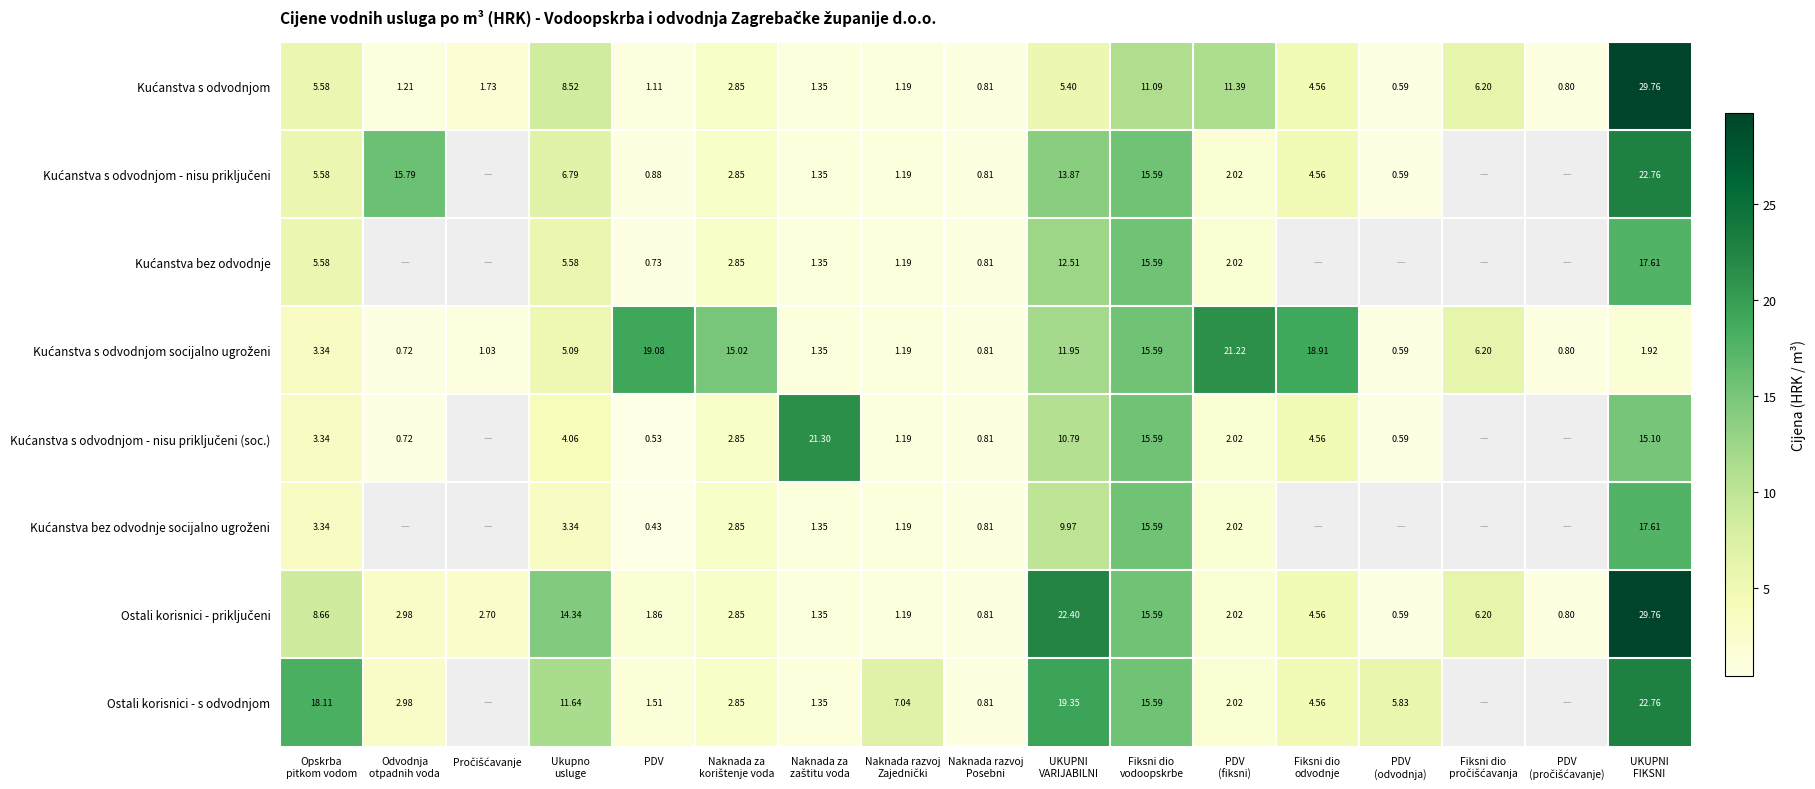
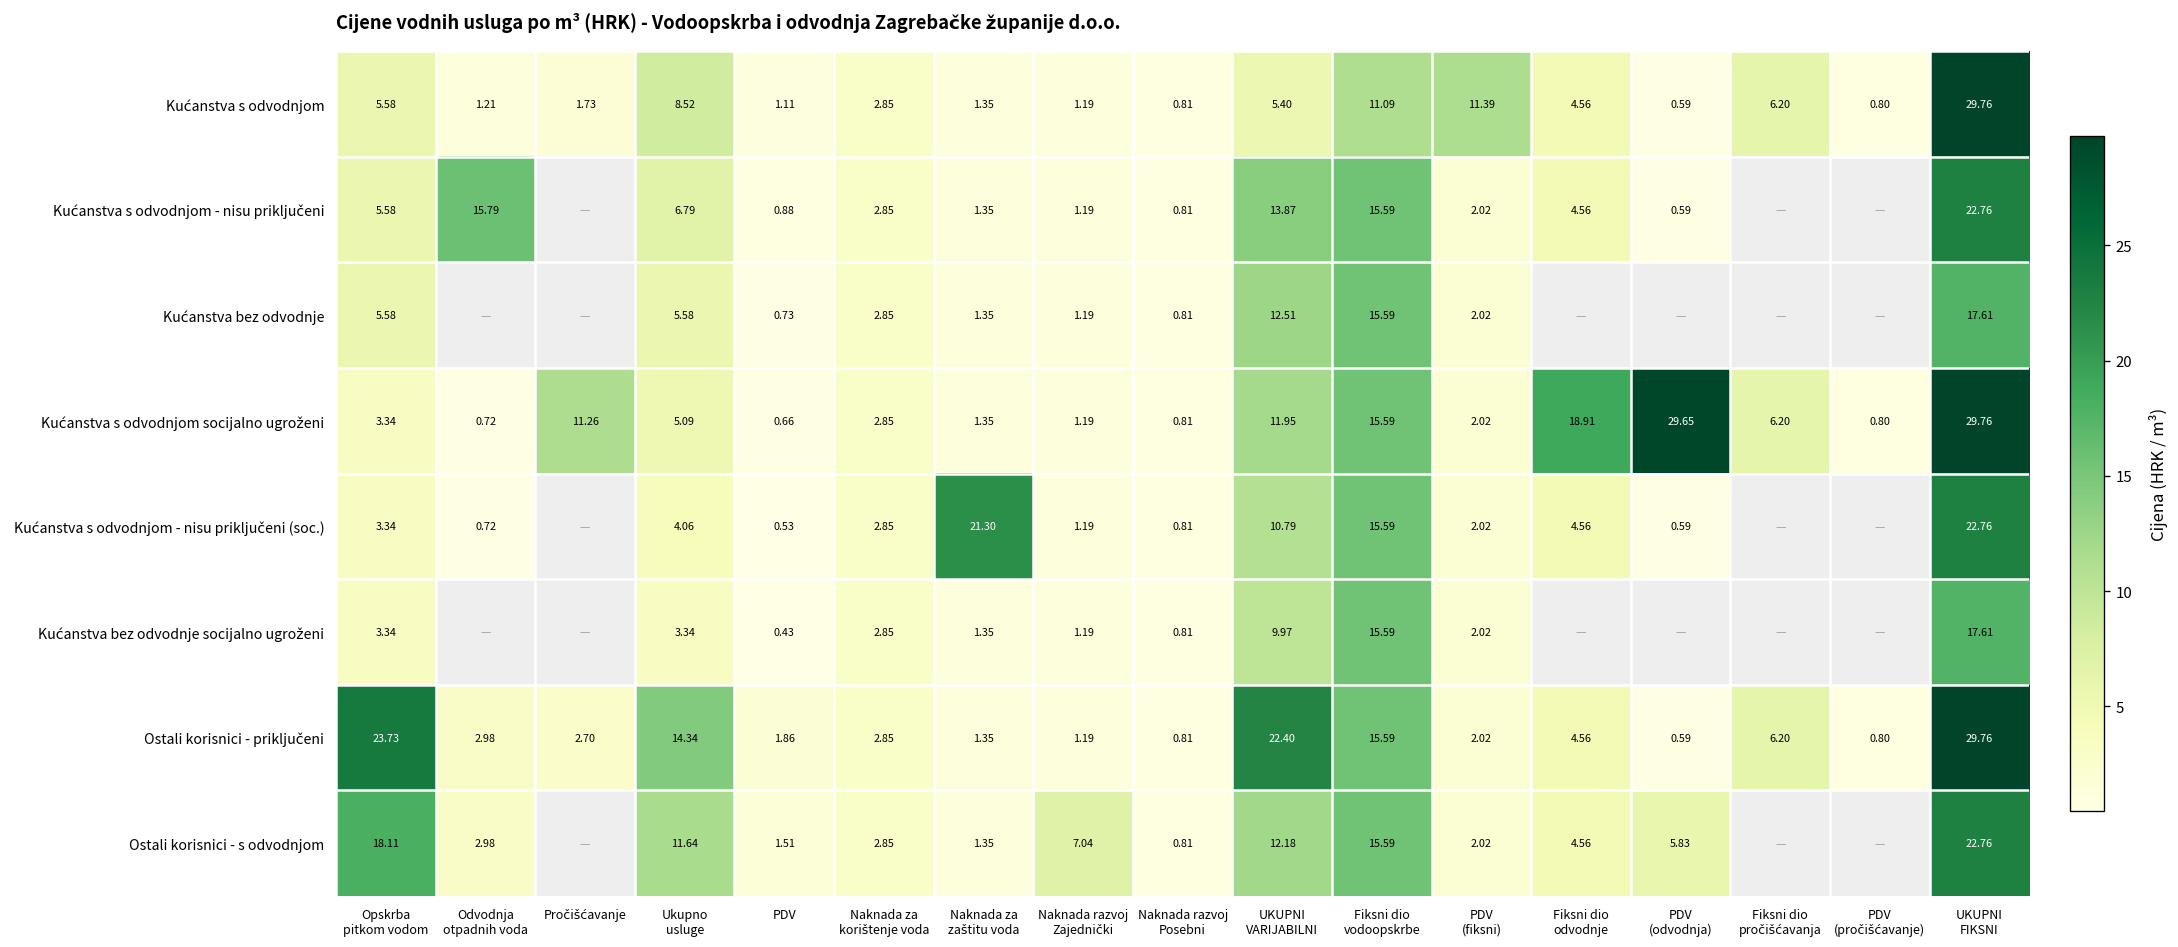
Kućanstva s odvodnjom socijalno ugroženi, Pročišćavanje: 1.03 -> 11.26
Kućanstva s odvodnjom socijalno ugroženi, PDV: 19.08 -> 0.66
Kućanstva s odvodnjom socijalno ugroženi, Naknada za korištenje voda: 15.02 -> 2.85
Kućanstva s odvodnjom socijalno ugroženi, PDV (fiksni): 21.22 -> 2.02
Kućanstva s odvodnjom socijalno ugroženi, PDV (odvodnja): 0.59 -> 29.65
Kućanstva s odvodnjom socijalno ugroženi, UKUPNI FIKSNI: 1.92 -> 29.76
Kućanstva s odvodnjom - nisu priključeni (soc.), UKUPNI FIKSNI: 15.10 -> 22.76
Ostali korisnici - priključeni, Opskrba pitkom vodom: 8.66 -> 23.73
Ostali korisnici - s odvodnjom, UKUPNI VARIJABILNI: 19.35 -> 12.18
